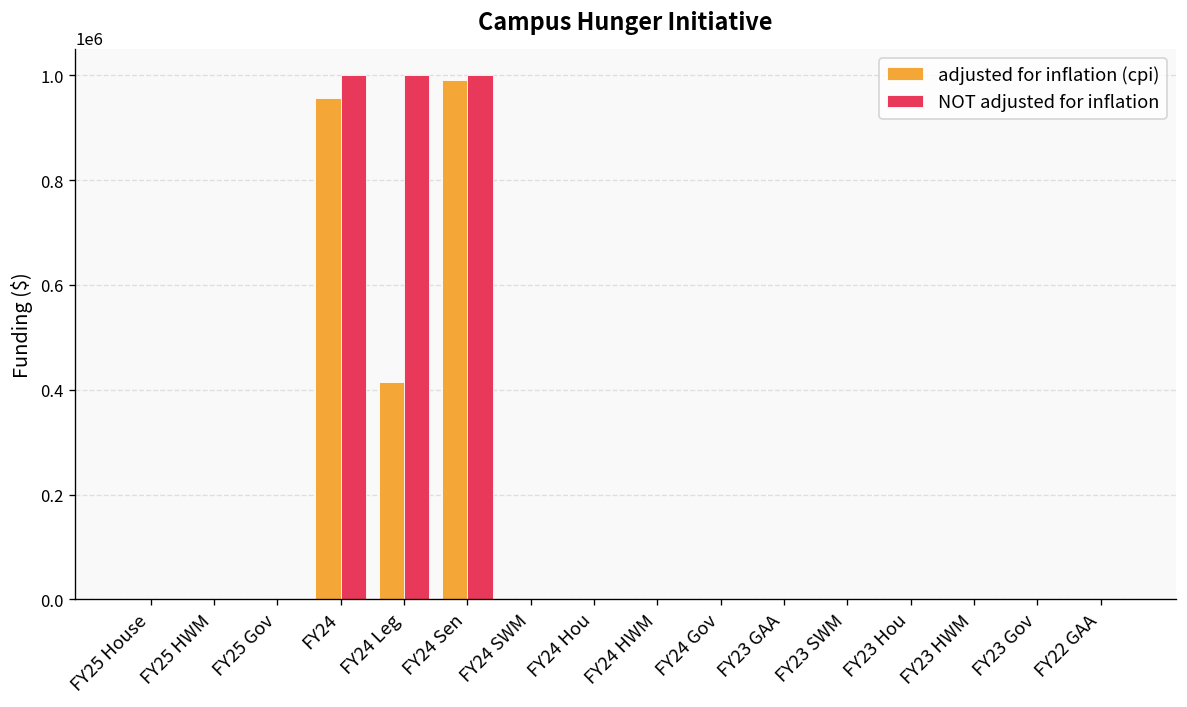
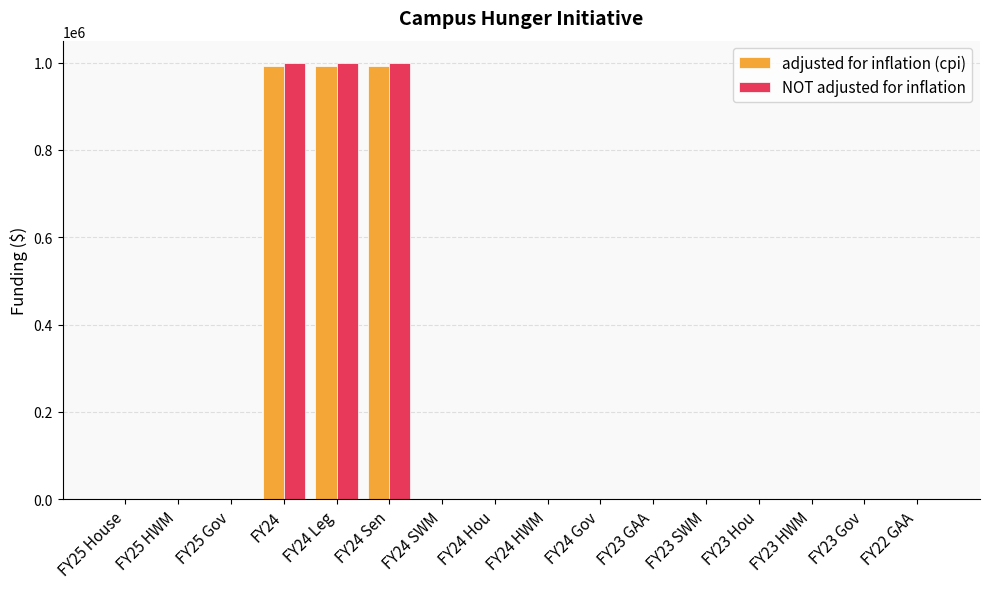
adjusted for inflation (cpi), FY24: 960000 -> 990000
adjusted for inflation (cpi), FY24 Leg: 410000 -> 990000
